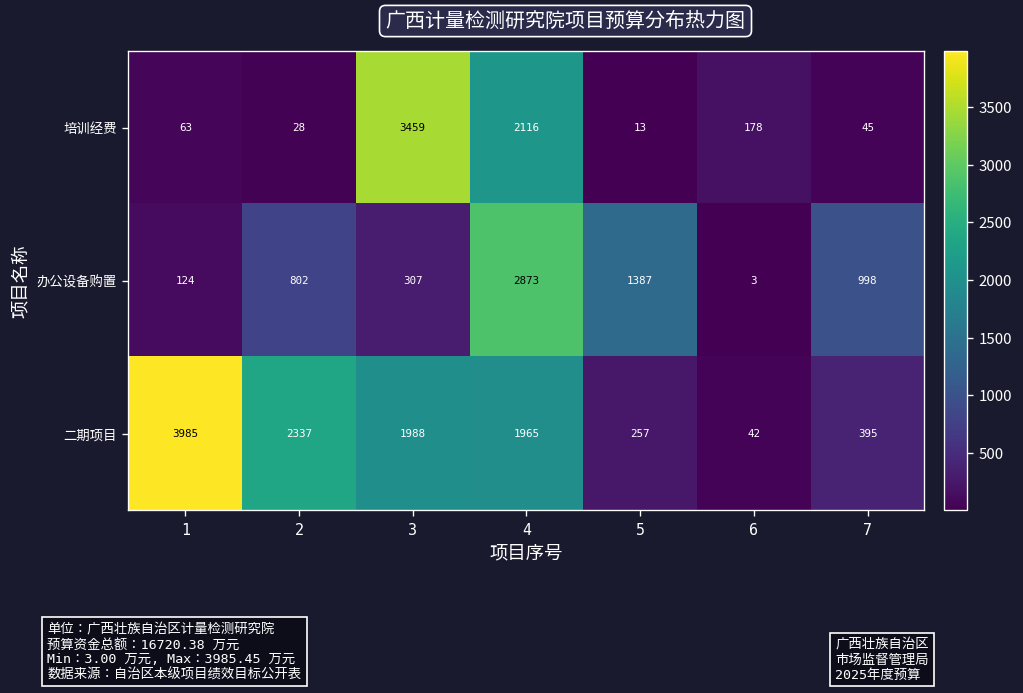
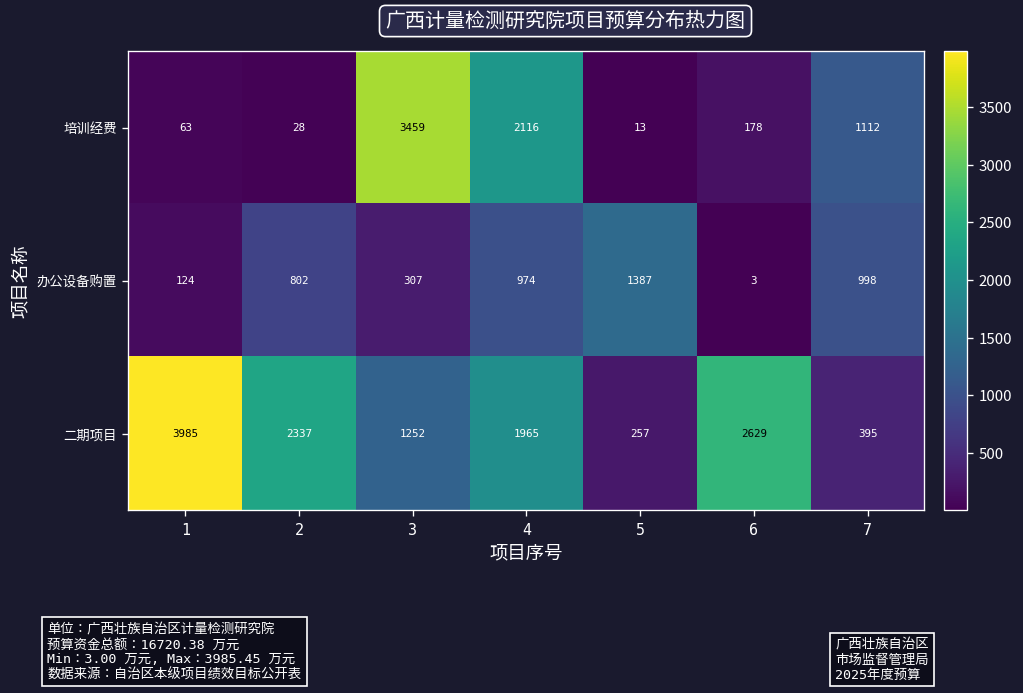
培训经费, 7: 45 -> 1112
办公设备购置, 4: 2873 -> 974
二期项目, 3: 1988 -> 1252
二期项目, 6: 42 -> 2629
